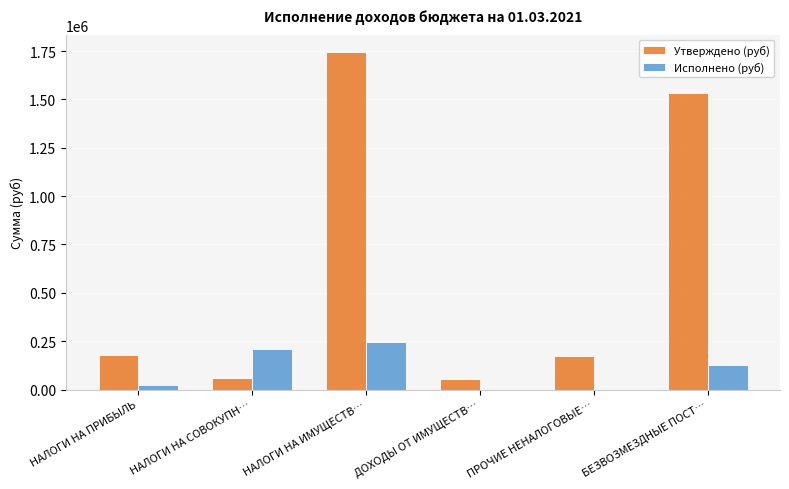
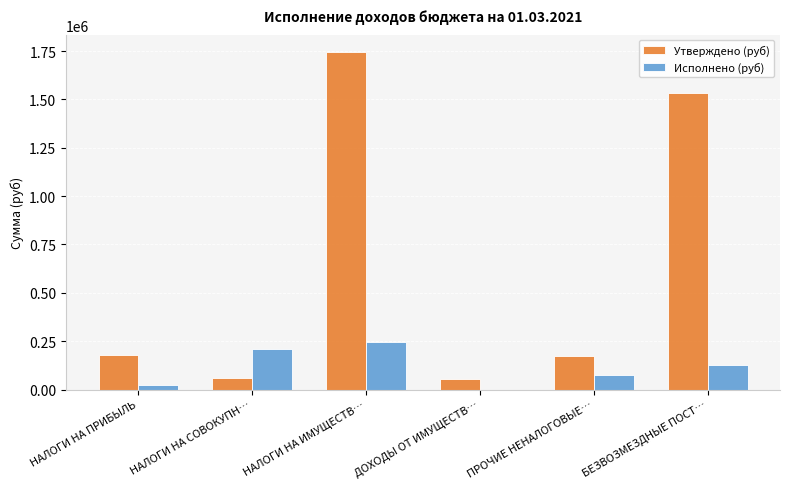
Исполнено (руб), ПРОЧИЕ НЕНАЛОГОВЫЕ…: 0 -> 70000
